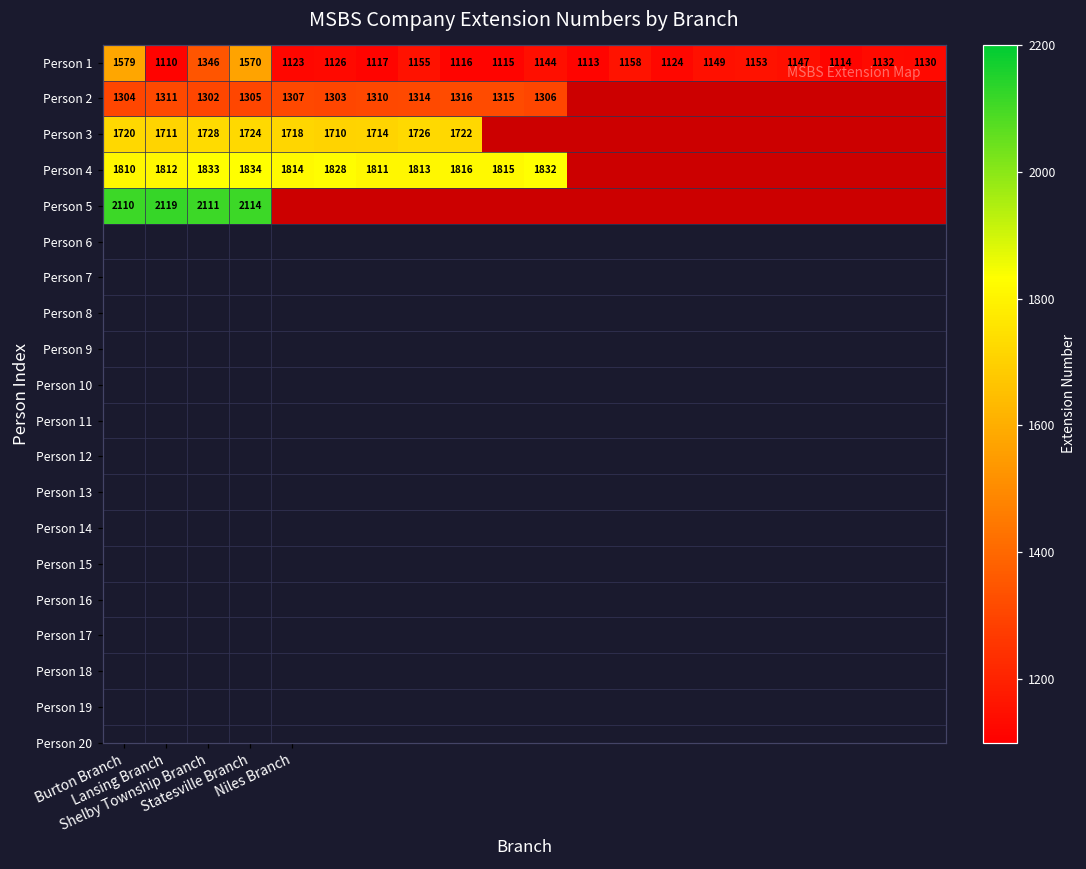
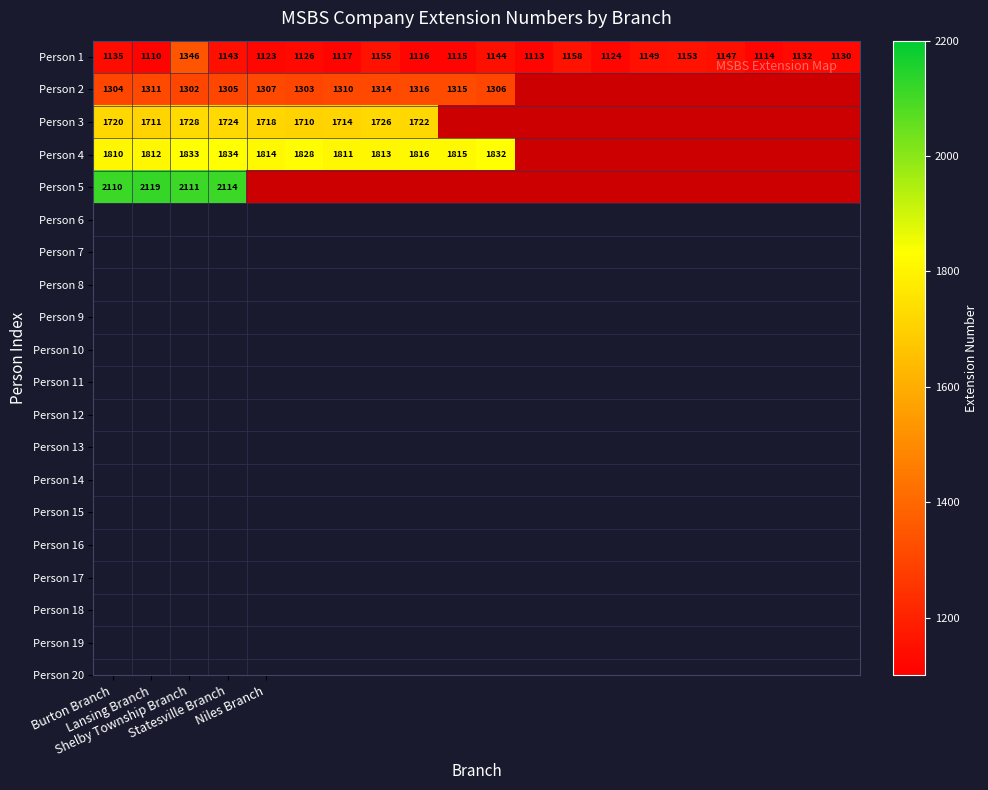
Person 1, Burton Branch: 1579 -> 1135
Person 1, Statesville Branch: 1570 -> 1143
